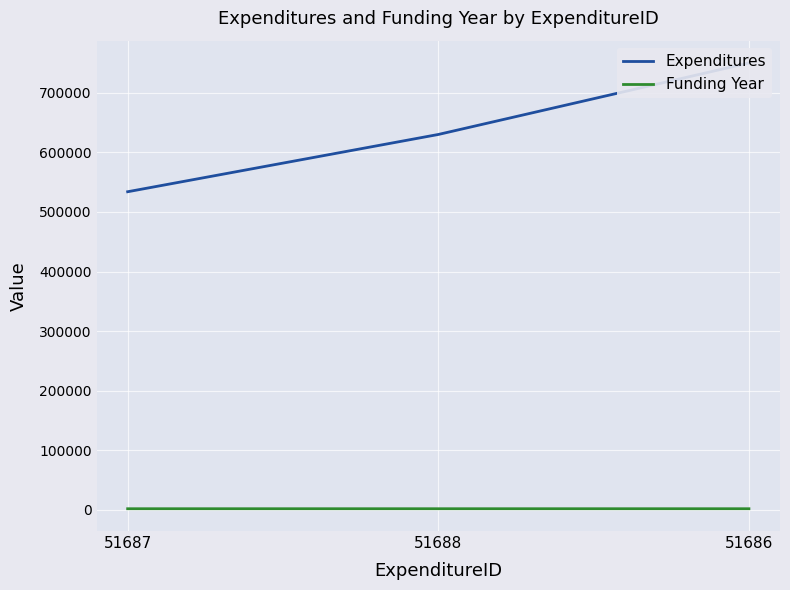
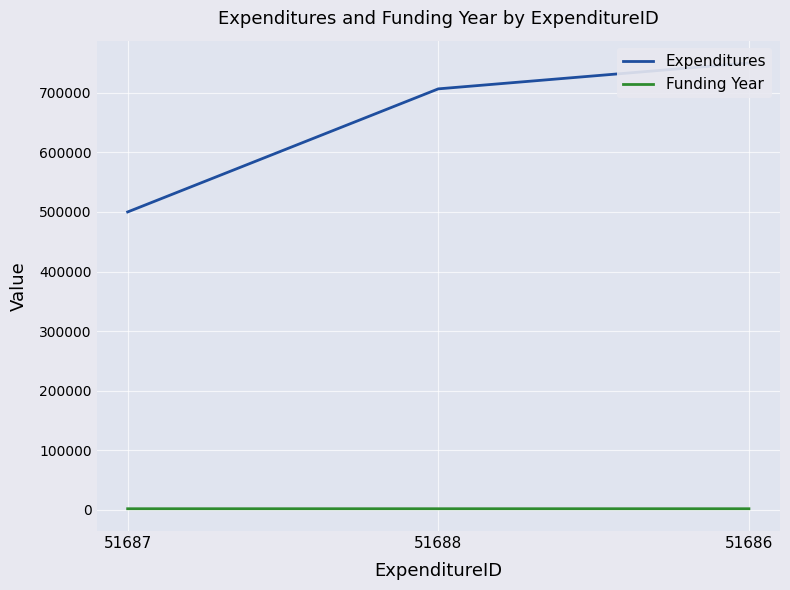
Expenditures, 51687: 530000 -> 500000
Expenditures, 51688: 630000 -> 710000
